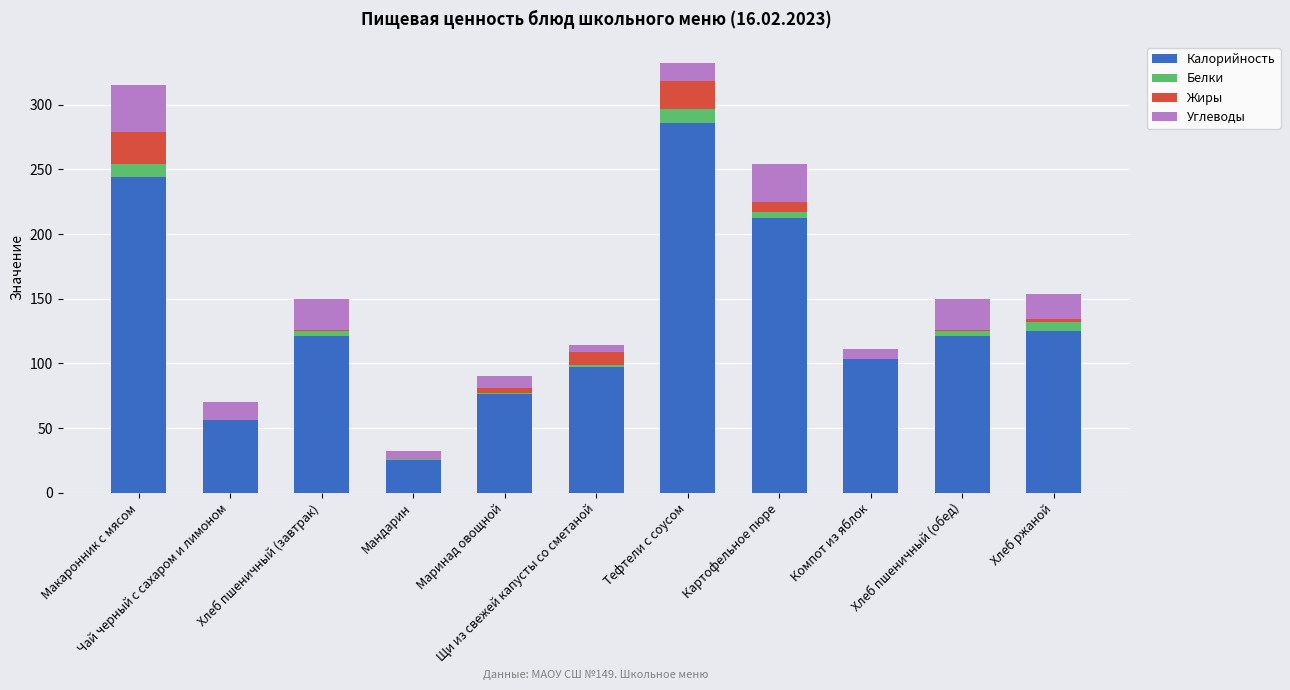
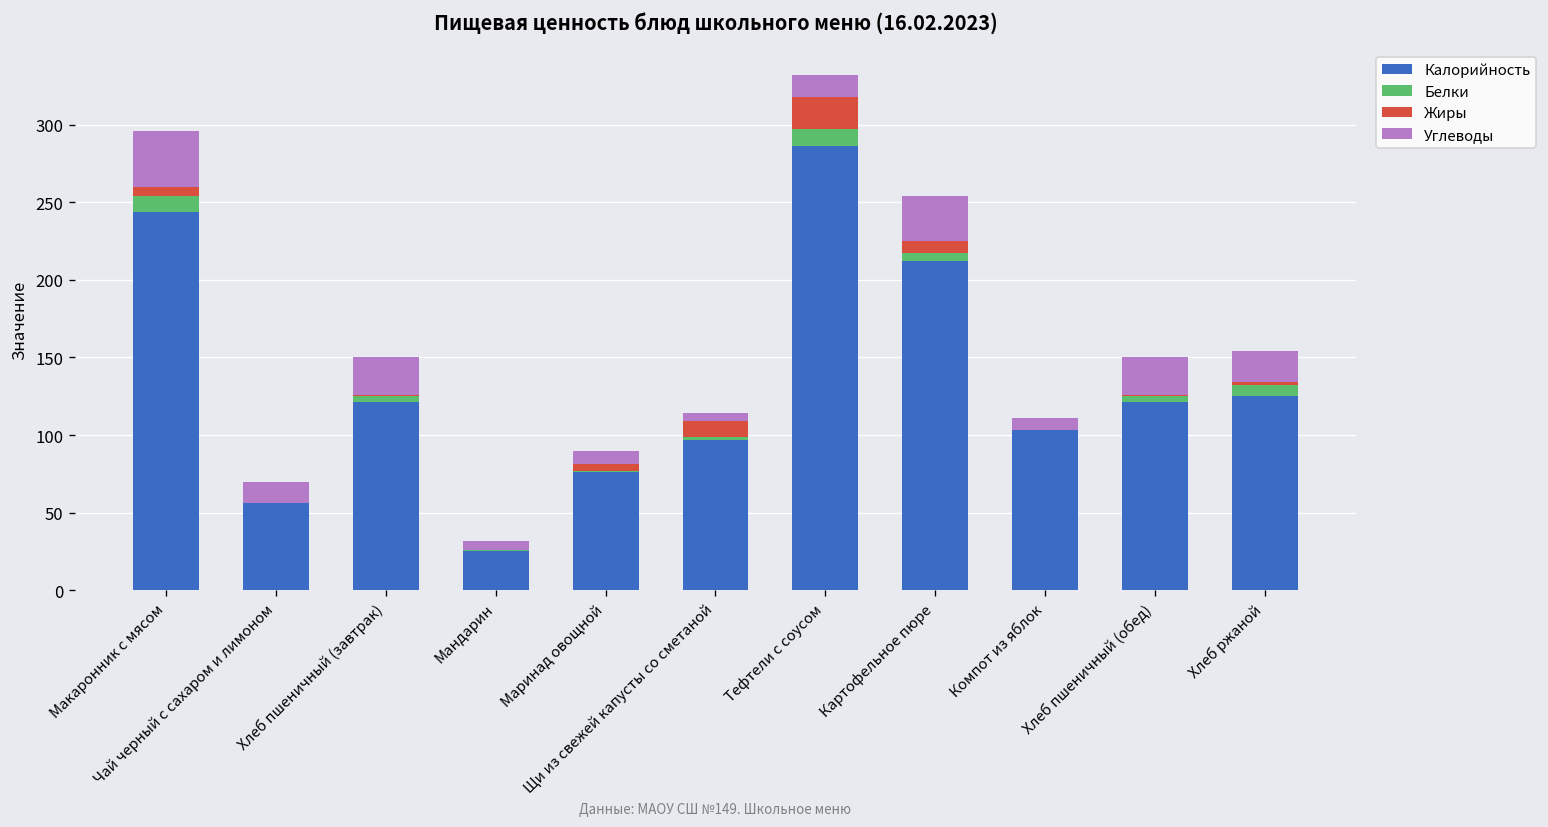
Жиры, Макаронник с мясом: 25 -> 6
